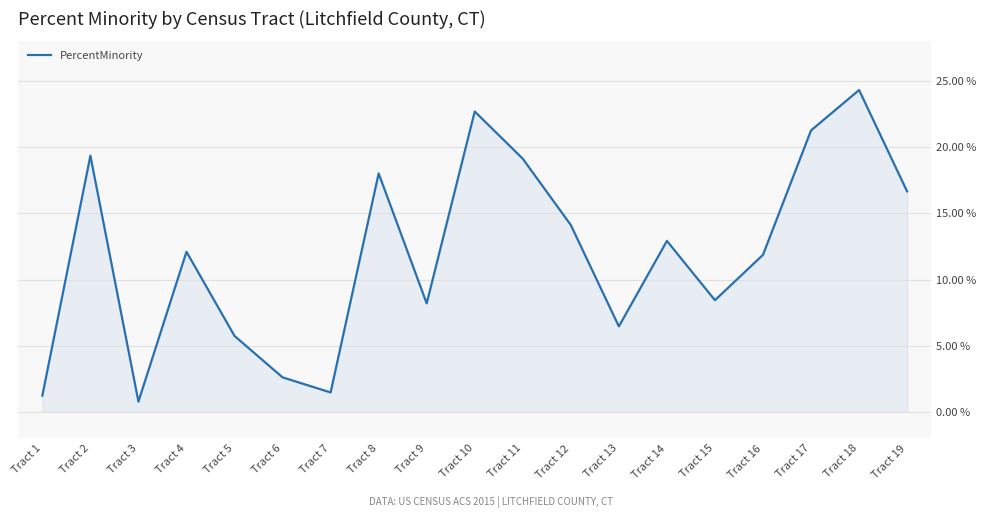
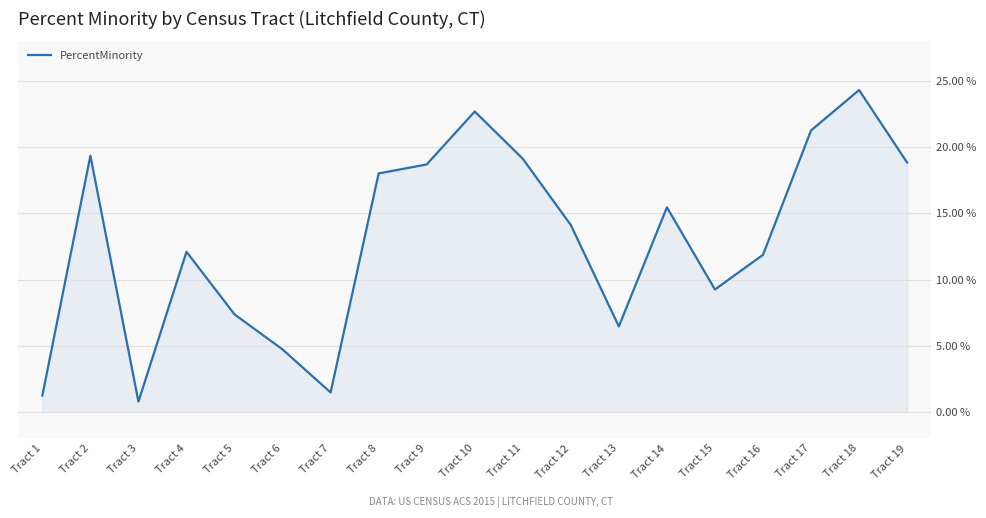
Tract 5: 5.7 % -> 7.4 %
Tract 6: 2.6 % -> 4.7 %
Tract 9: 8.2 % -> 18.7 %
Tract 14: 12.9 % -> 15.5 %
Tract 15: 8.4 % -> 9.3 %
Tract 19: 16.7 % -> 18.8 %
